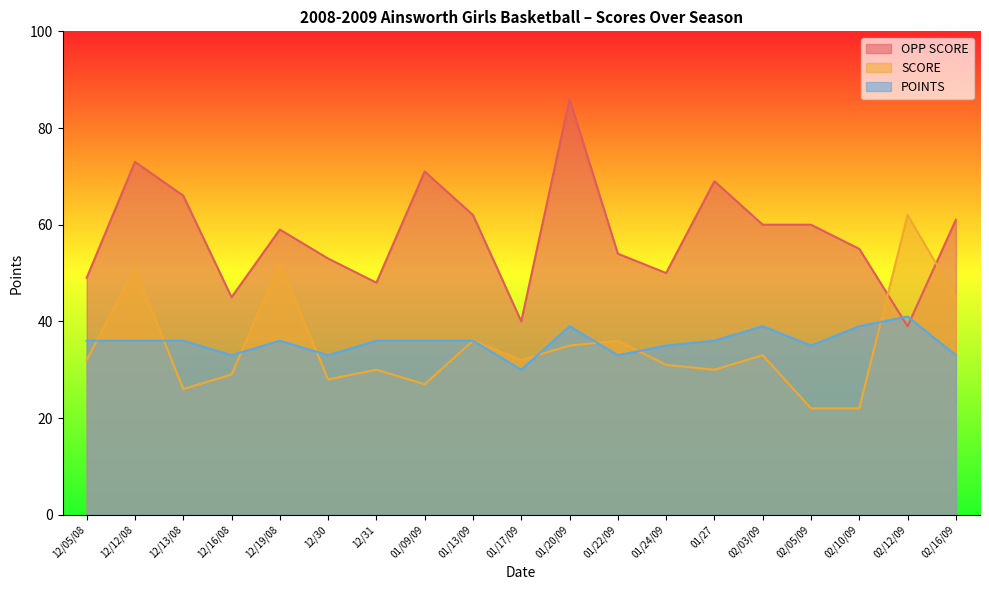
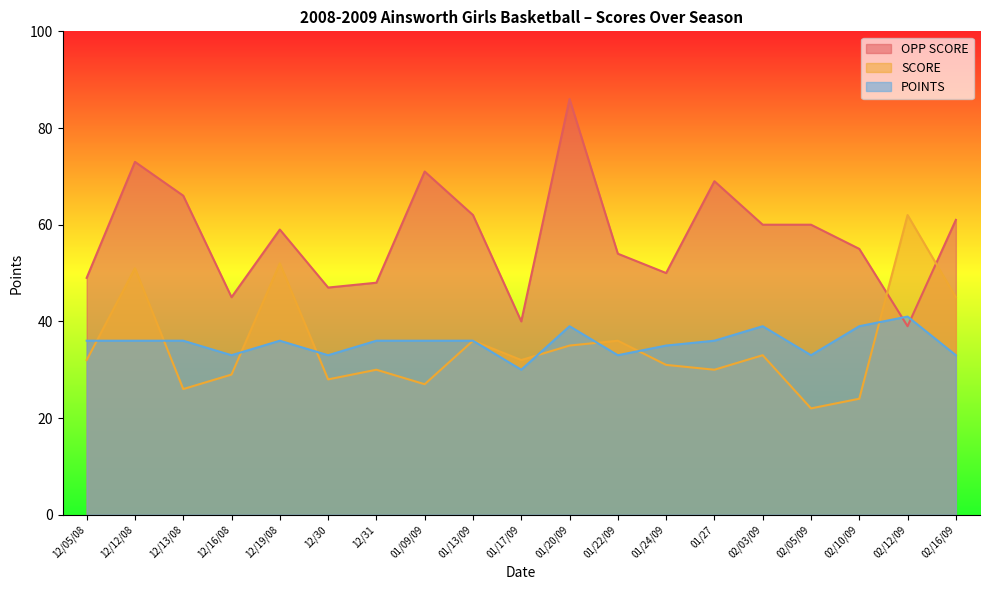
OPP SCORE, 12/30: 53 -> 47
POINTS, 02/05/09: 35 -> 33
SCORE, 02/10/09: 22 -> 24
